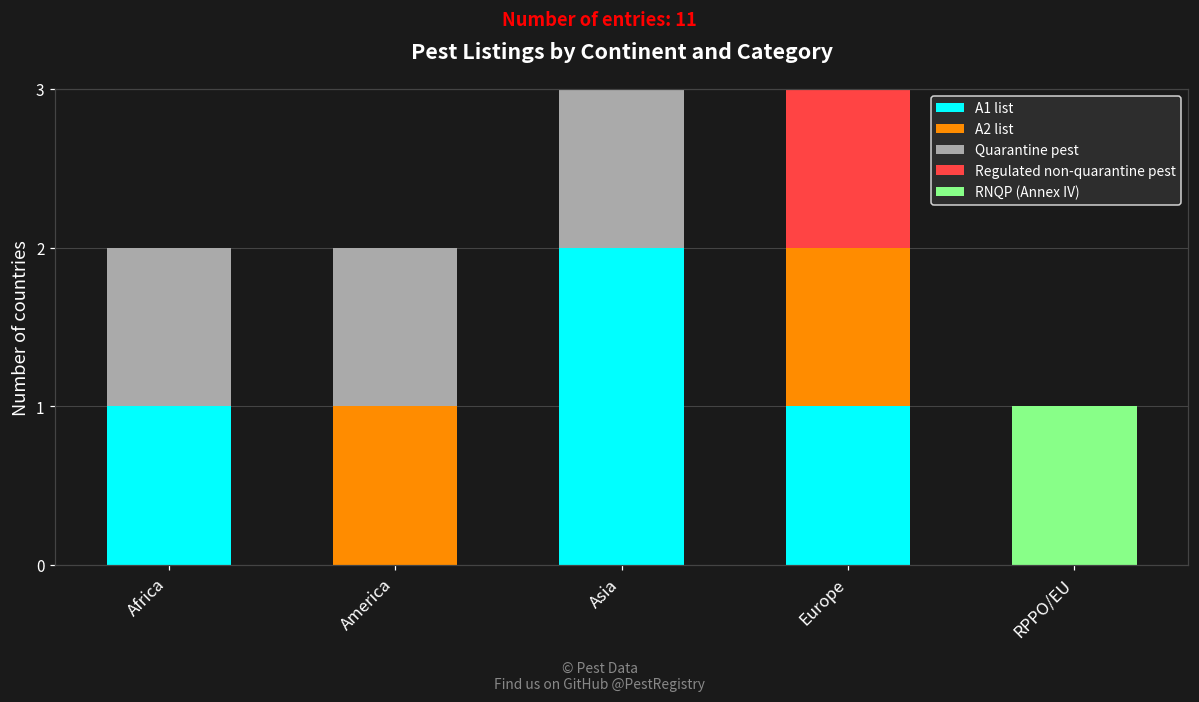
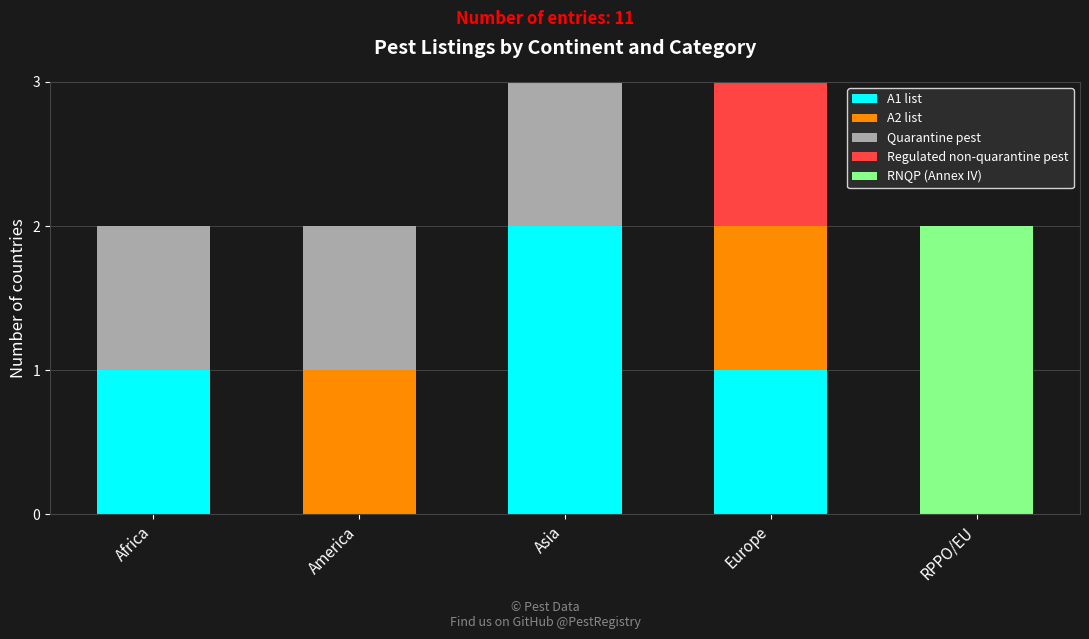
RNQP (Annex IV), RPPO/EU: 1 -> 2
